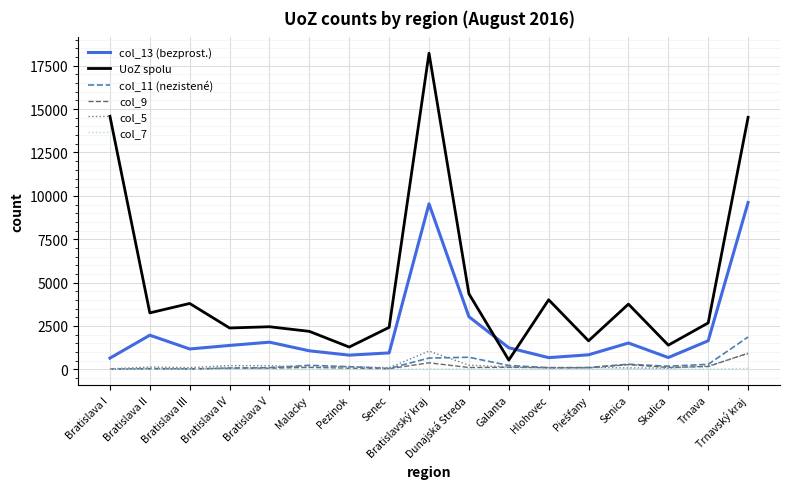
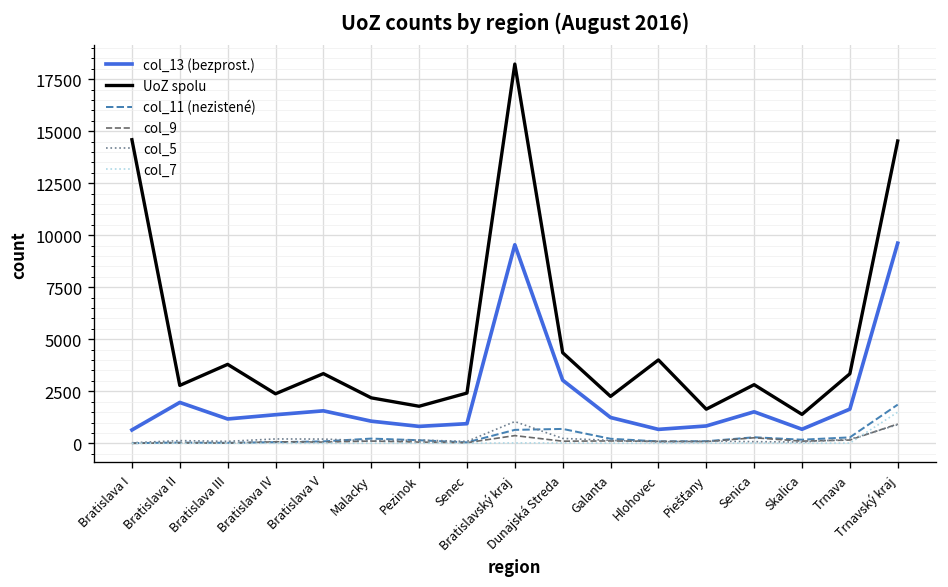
UoZ spolu, Bratislava II: 3300 -> 2800
UoZ spolu, Bratislava V: 2500 -> 3400
UoZ spolu, Pezinok: 1300 -> 1800
UoZ spolu, Galanta: 500 -> 2300
UoZ spolu, Senica: 3800 -> 2800
UoZ spolu, Trnava: 2700 -> 3300
col_7, Trnavský kraj: 100 -> 1500
